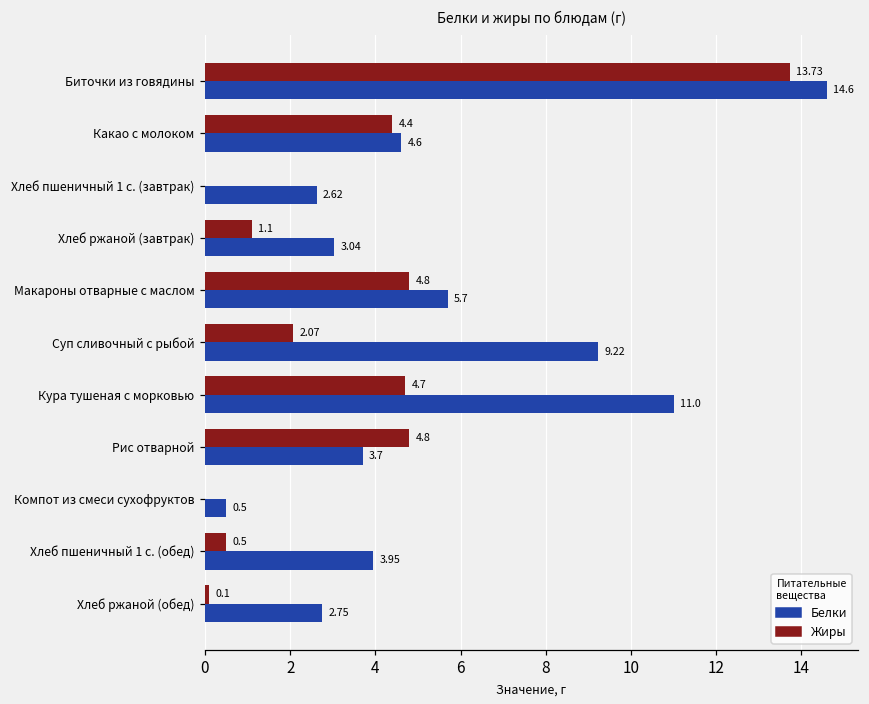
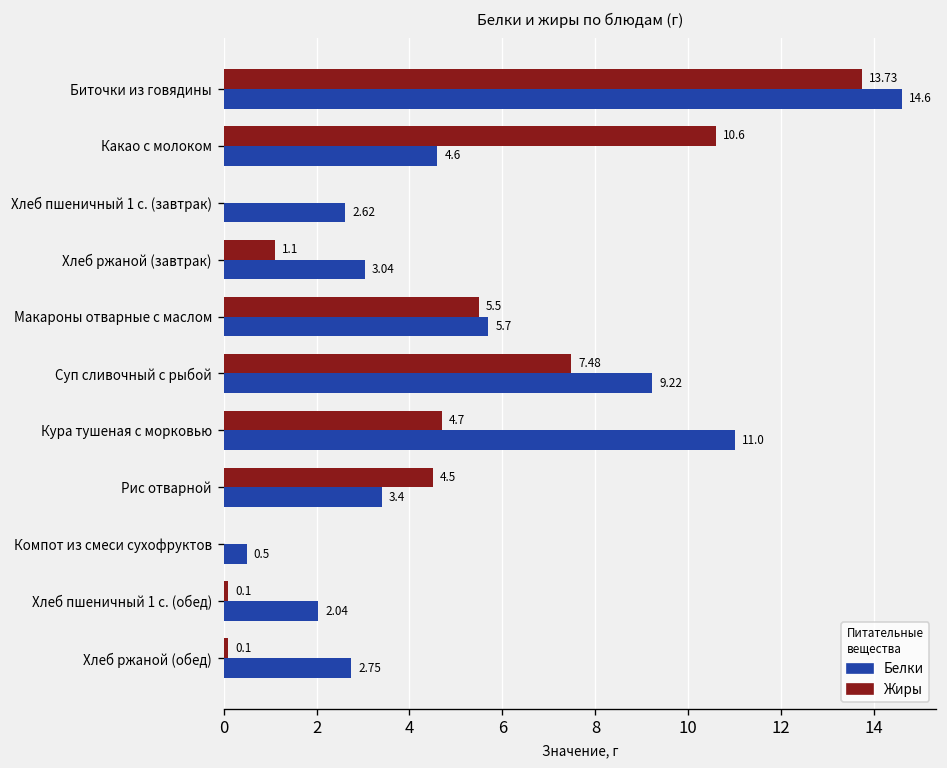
Жиры, Какао с молоком: 4.4 -> 10.6
Жиры, Макароны отварные с маслом: 4.8 -> 5.5
Жиры, Суп сливочный с рыбой: 2.07 -> 7.48
Жиры, Рис отварной: 4.8 -> 4.5
Белки, Рис отварной: 3.7 -> 3.4
Жиры, Хлеб пшеничный 1 с. (обед): 0.5 -> 0.1
Белки, Хлеб пшеничный 1 с. (обед): 3.95 -> 2.04
